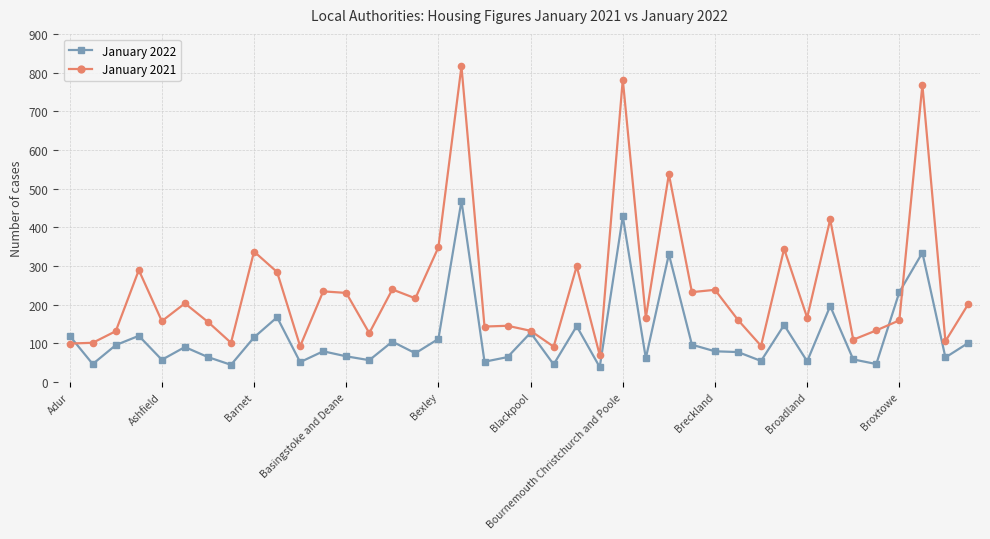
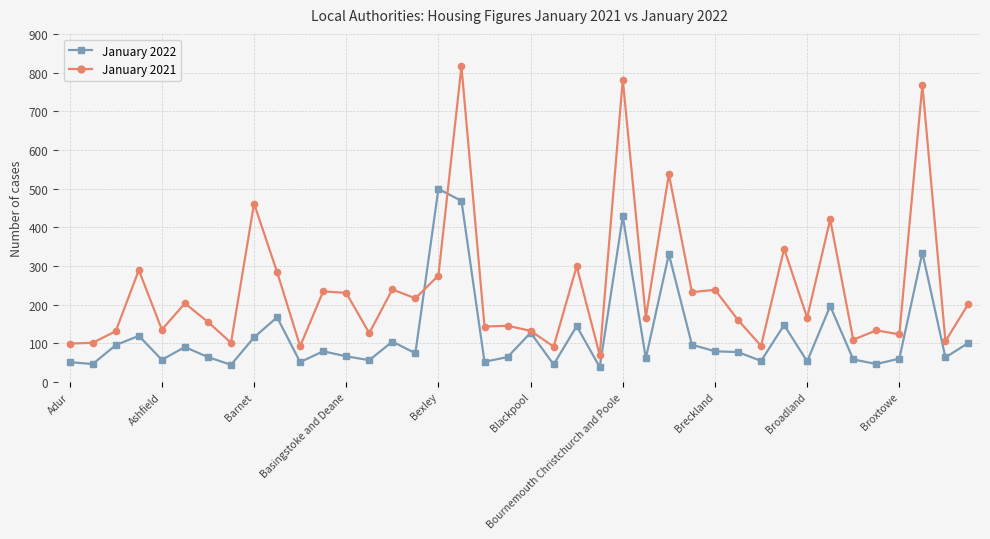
January 2022, Adur: 120 -> 50
January 2021, Ashfield: 160 -> 140
January 2021, Barnet: 340 -> 460
January 2022, Bexley: 110 -> 500
January 2021, Bexley: 350 -> 280
January 2022, Broxtowe: 230 -> 60
January 2021, Broxtowe: 160 -> 120
